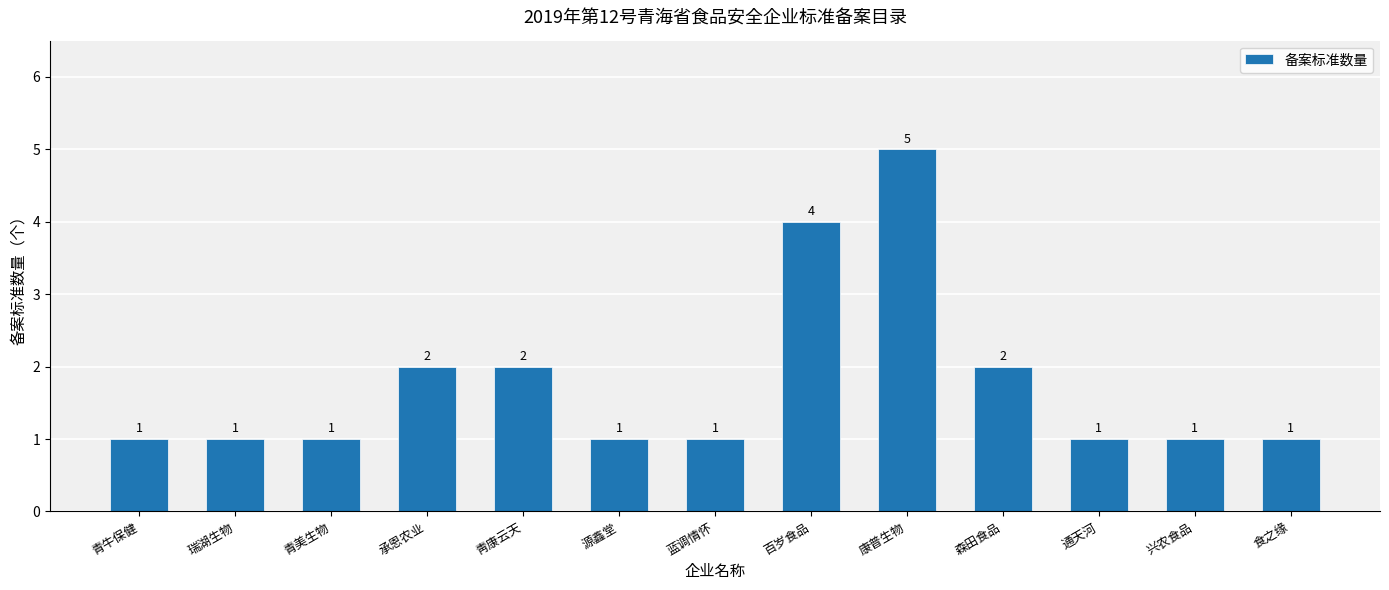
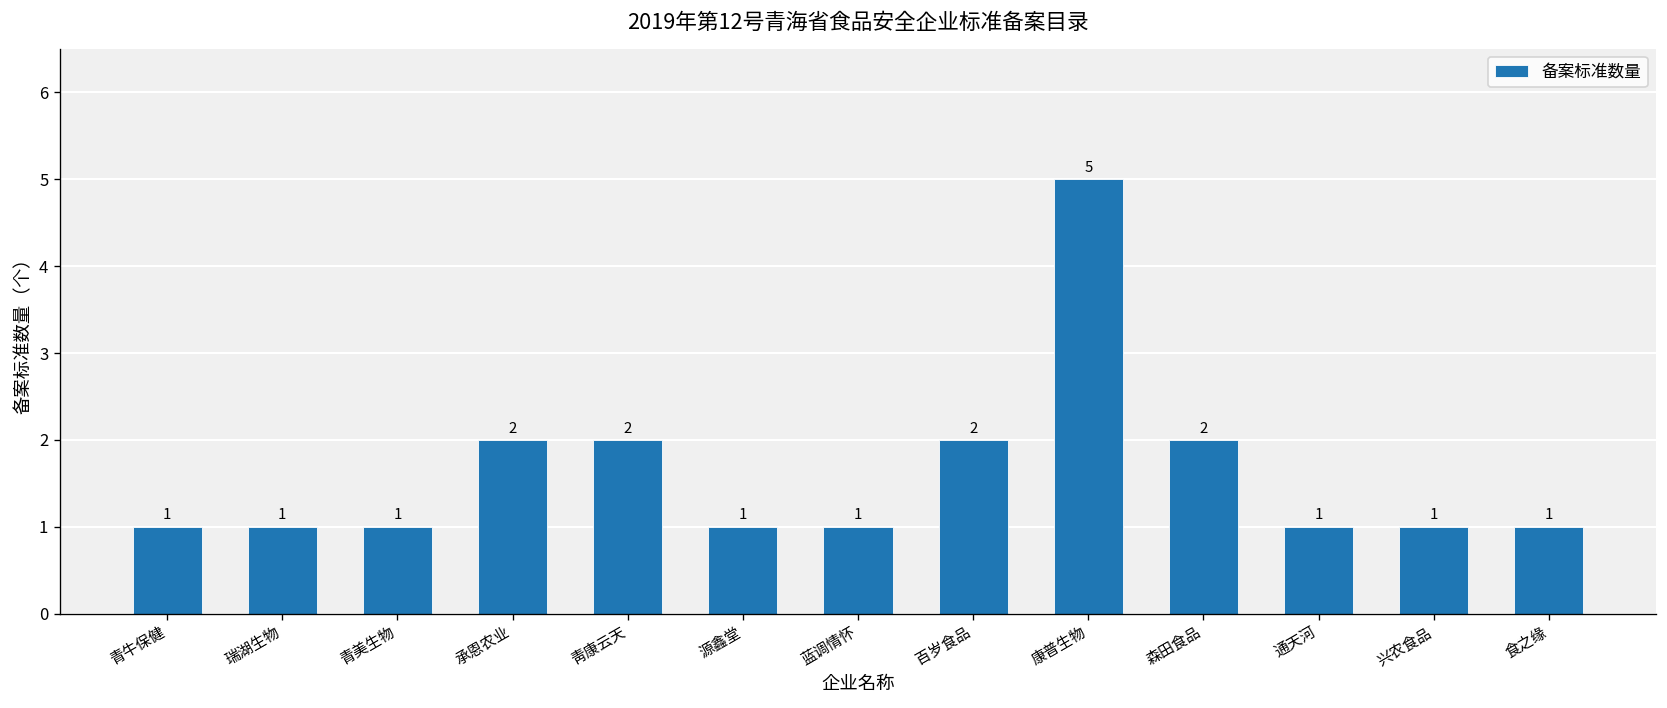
百岁食品: 4 -> 2
